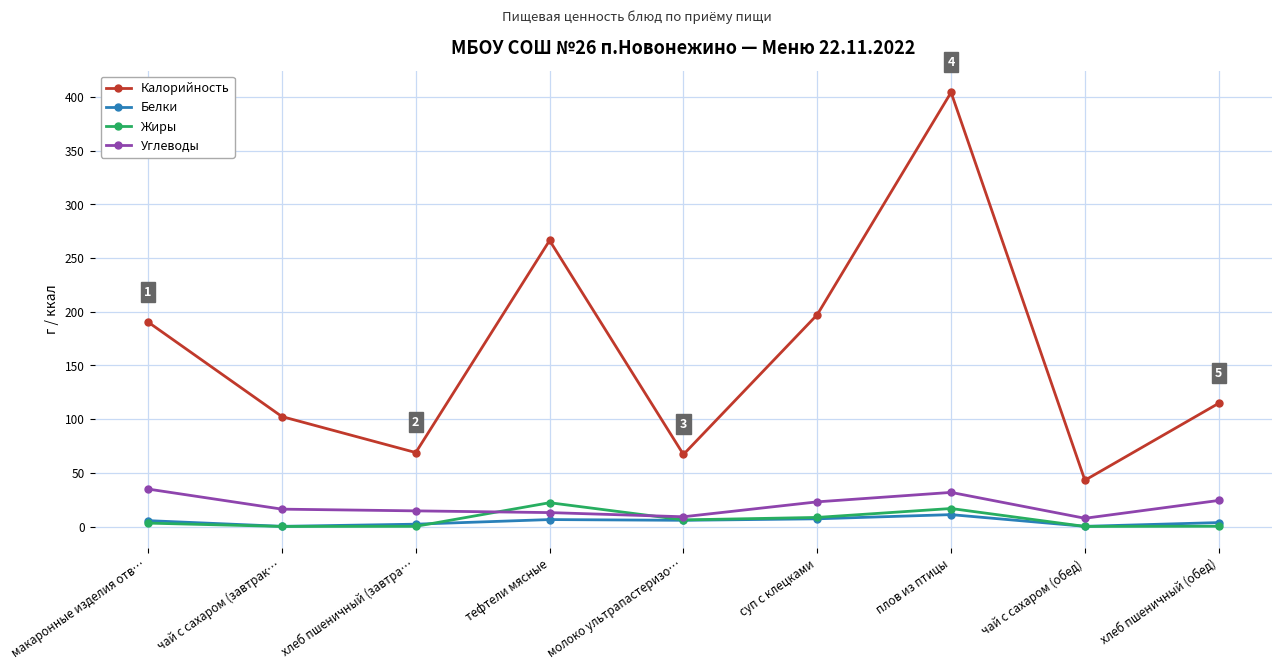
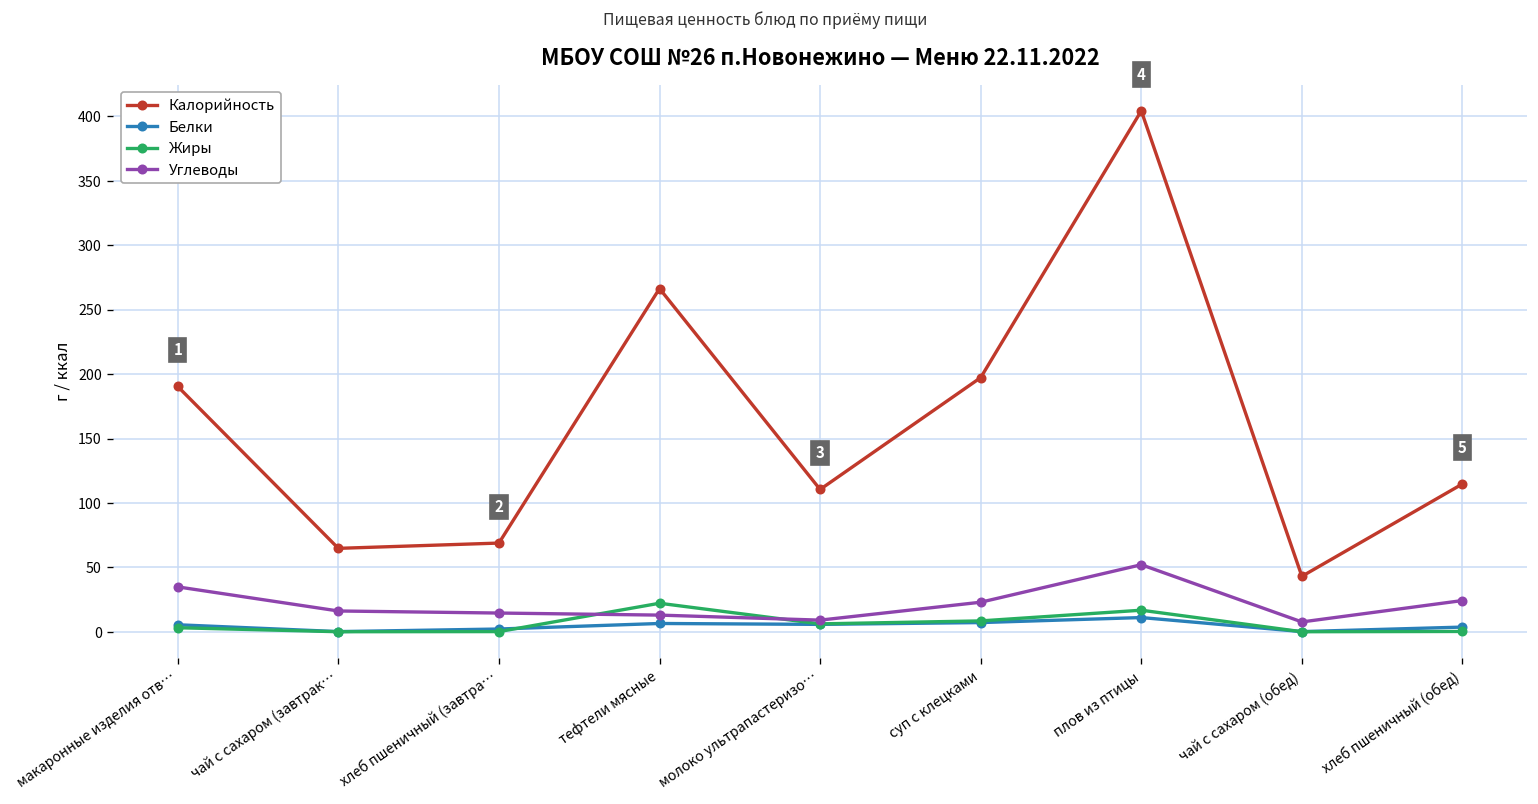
Калорийность, чай с сахаром (завтрак…: 102 -> 65
Калорийность, молоко ультрапастеризо…: 67 -> 111
Углеводы, плов из птицы: 32 -> 52
